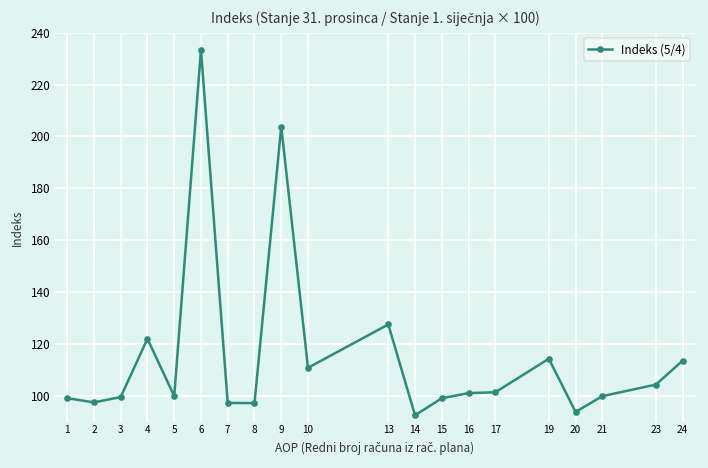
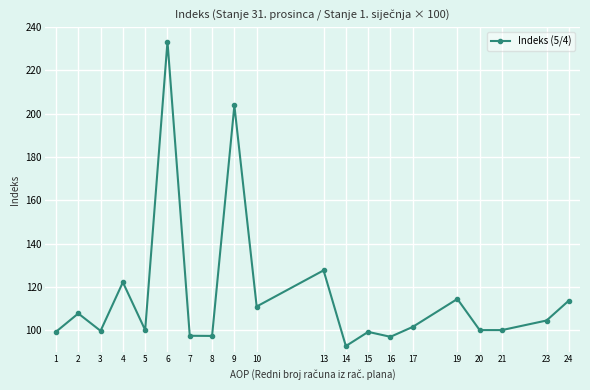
2: 98 -> 108
16: 101 -> 97
20: 94 -> 100
